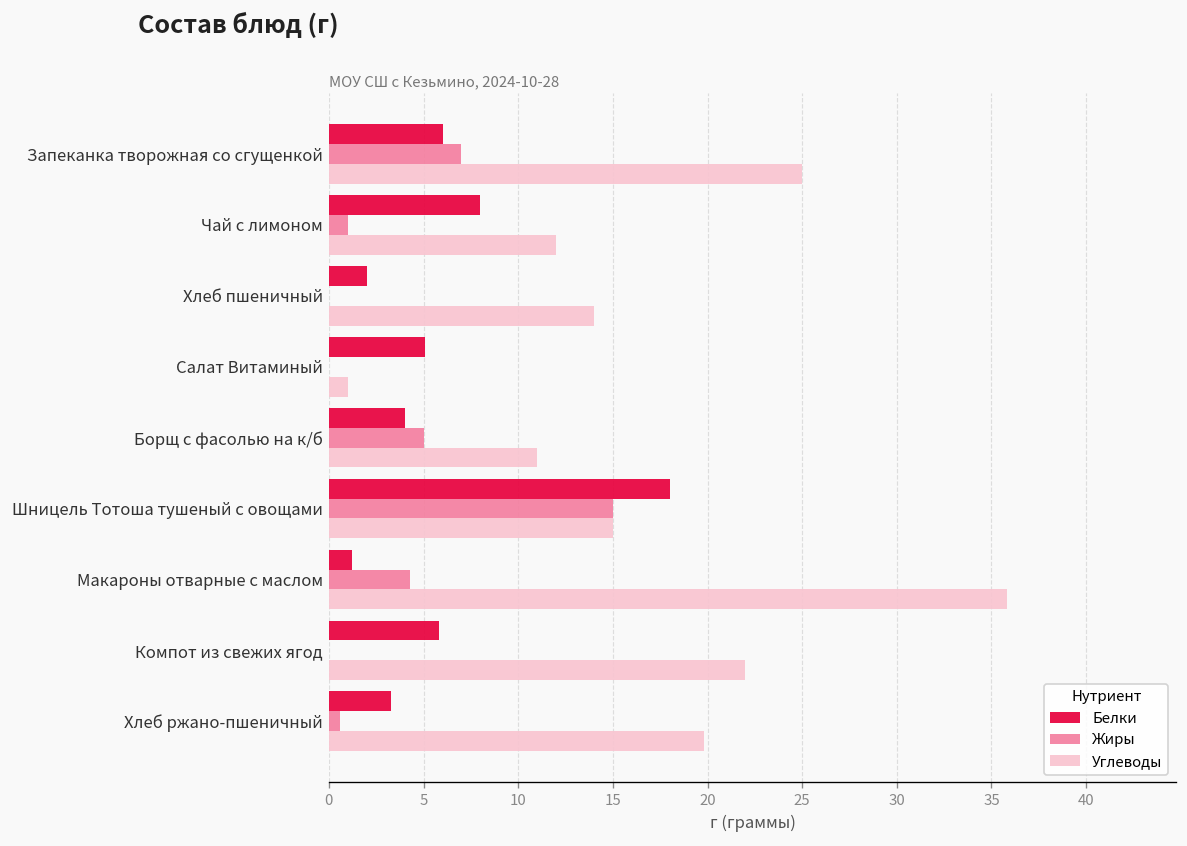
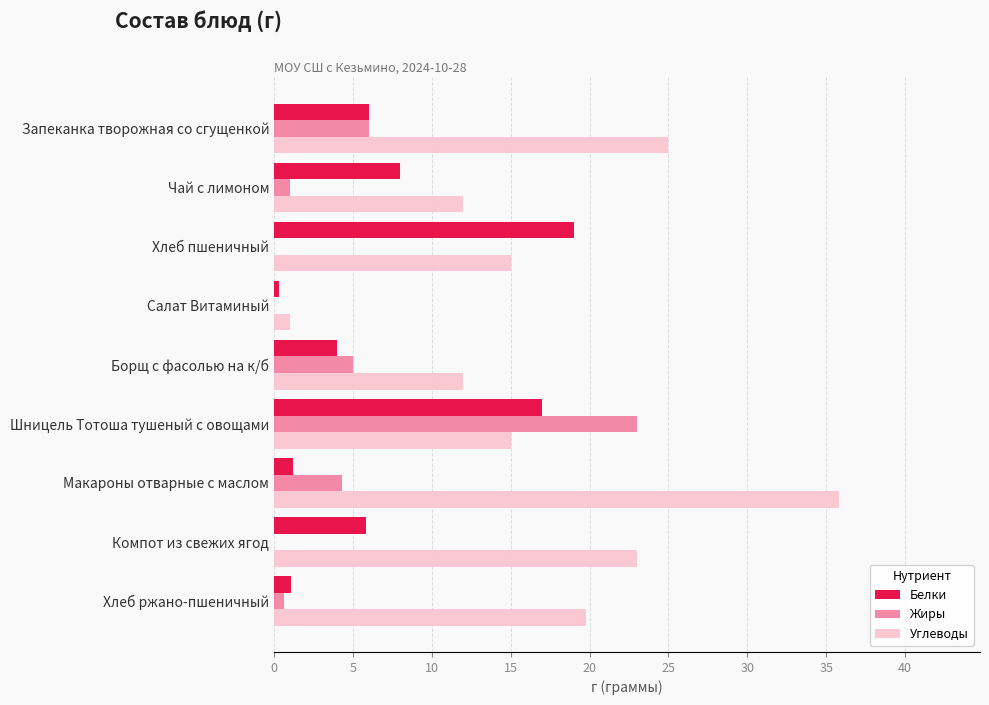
Жиры, Запеканка творожная со сгущенкой: 7 -> 6
Белки, Хлеб пшеничный: 2 -> 19
Углеводы, Хлеб пшеничный: 14 -> 15
Белки, Cалат Витаминый: 5.1 -> 0.3
Углеводы, Борщ с фасолью на к/б: 11 -> 12
Белки, Шницель Тотоша тушеный с овощами: 18 -> 17
Жиры, Шницель Тотоша тушеный с овощами: 15 -> 23
Углеводы, Компот из свежих ягод: 22 -> 23
Белки, Хлеб ржано-пшеничный: 3.3 -> 1.1
